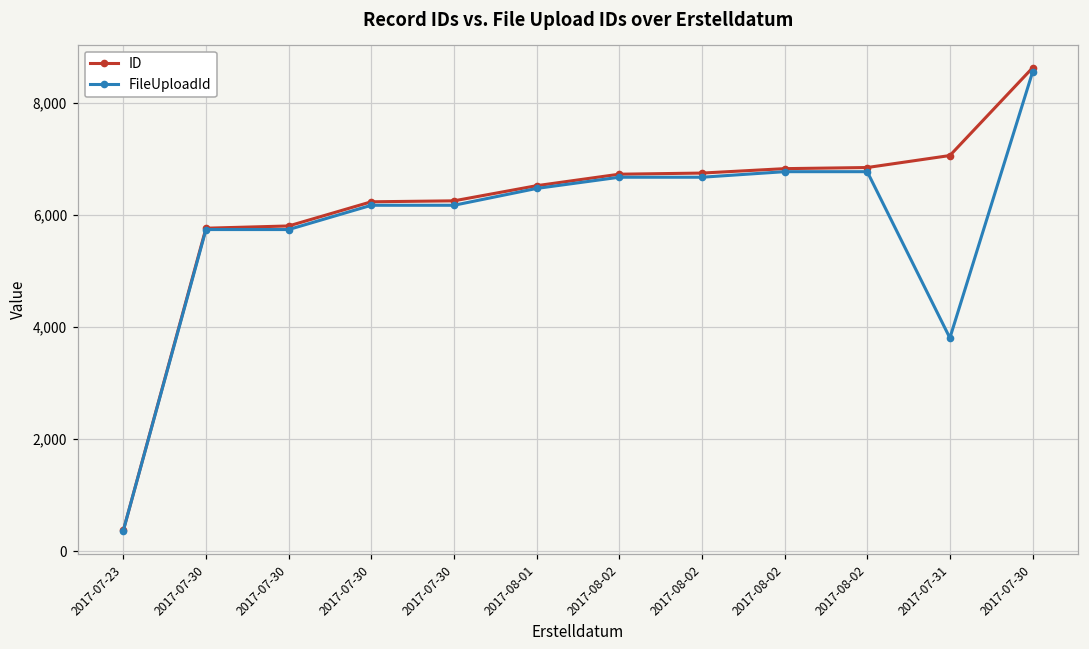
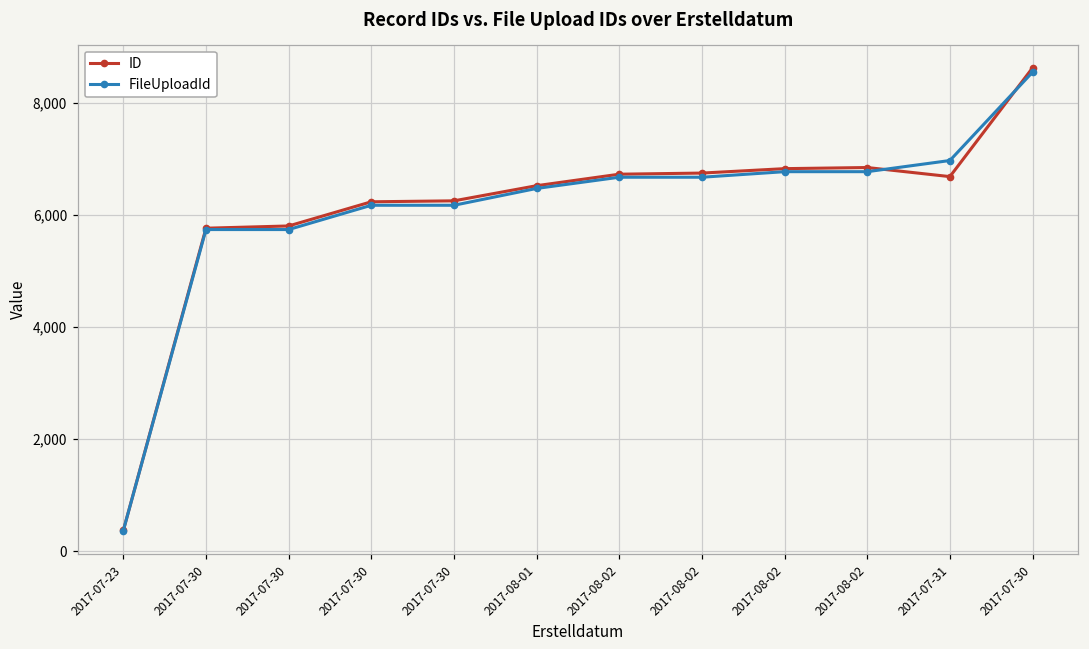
ID, 2017-07-31: 7,100 -> 6,700
FileUploadId, 2017-07-31: 3,800 -> 7,000
